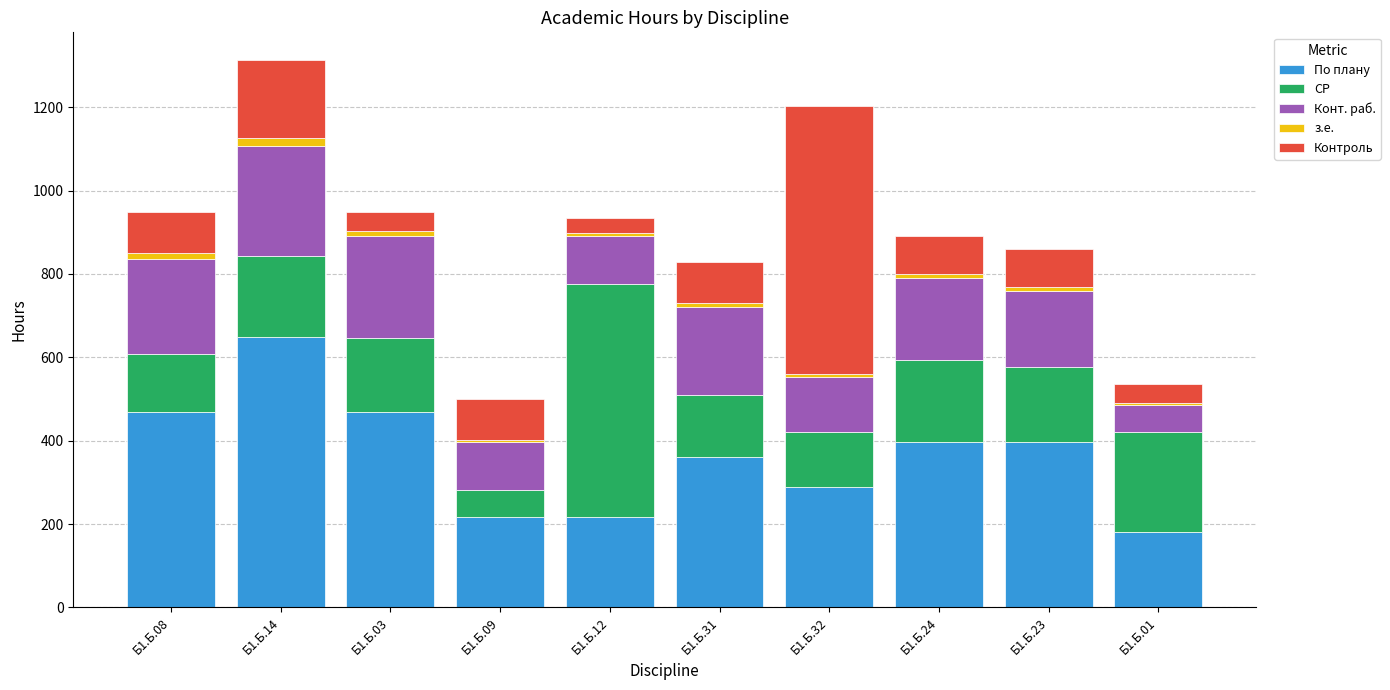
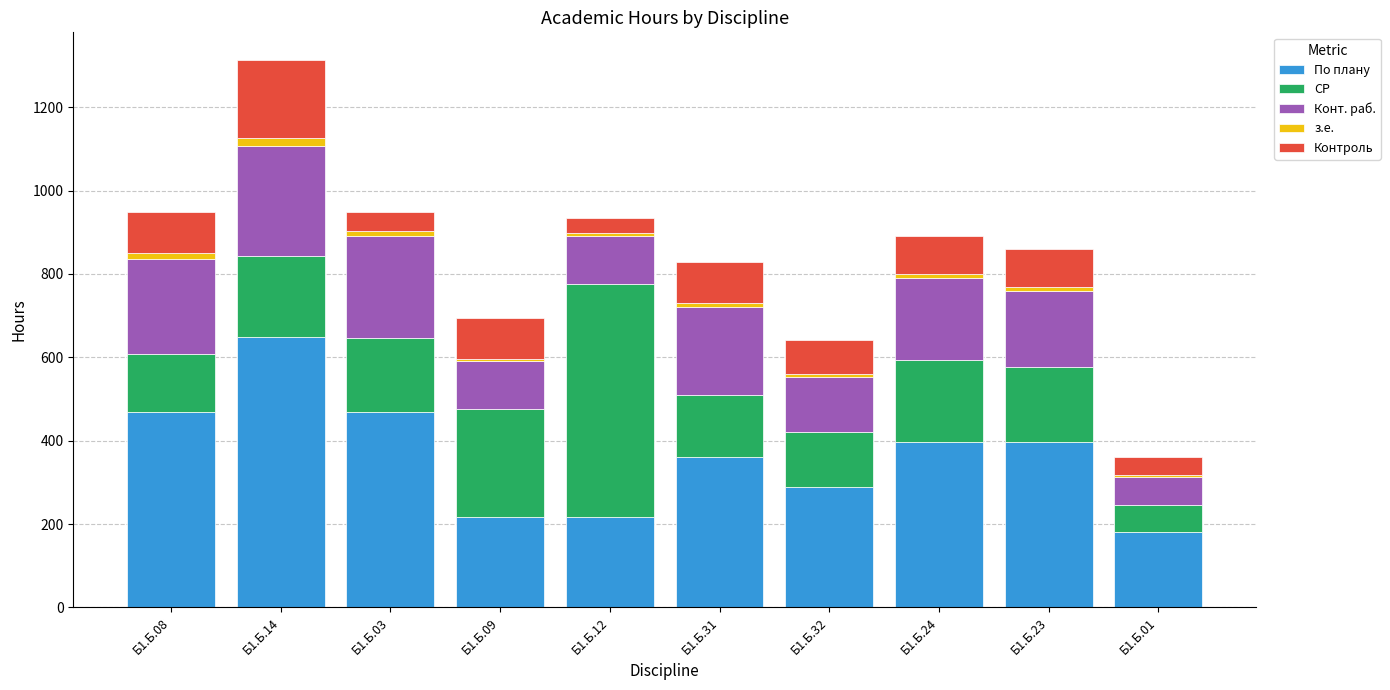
СР, Б1.Б.09: 70 -> 260
Контроль, Б1.Б.32: 640 -> 80
СР, Б1.Б.01: 240 -> 70
